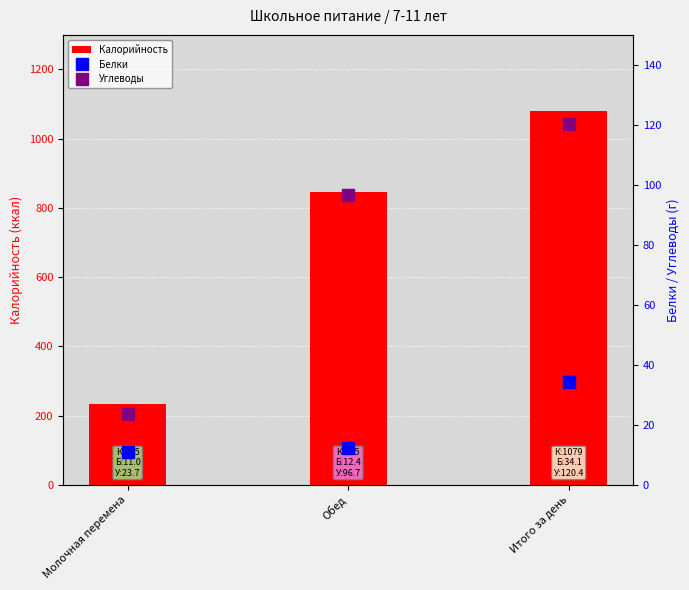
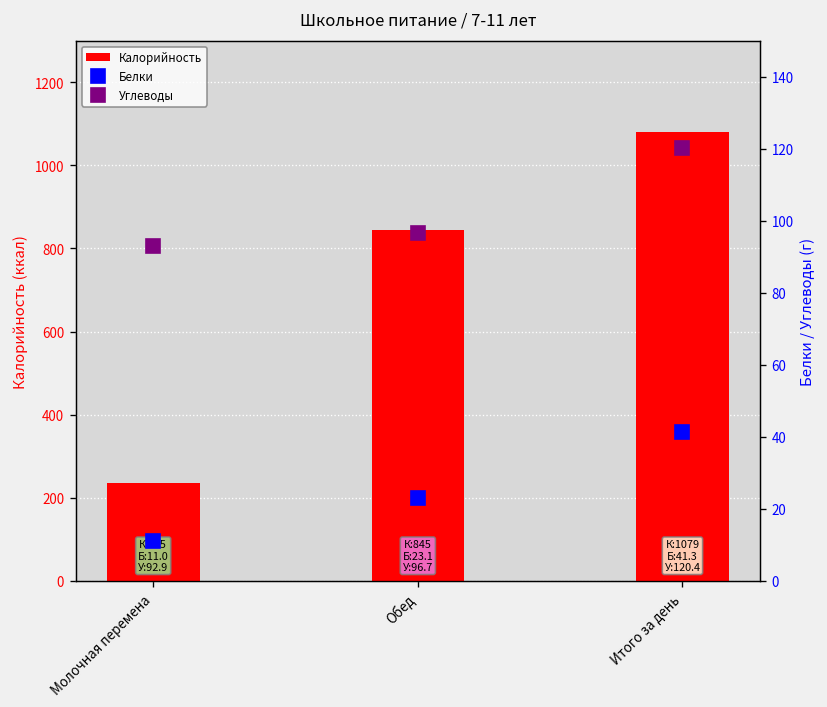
Углеводы, Молочная перемена: 23.7 -> 92.9
Белки, Обед: 12.4 -> 23.1
Белки, Итого за день: 34.1 -> 41.3
